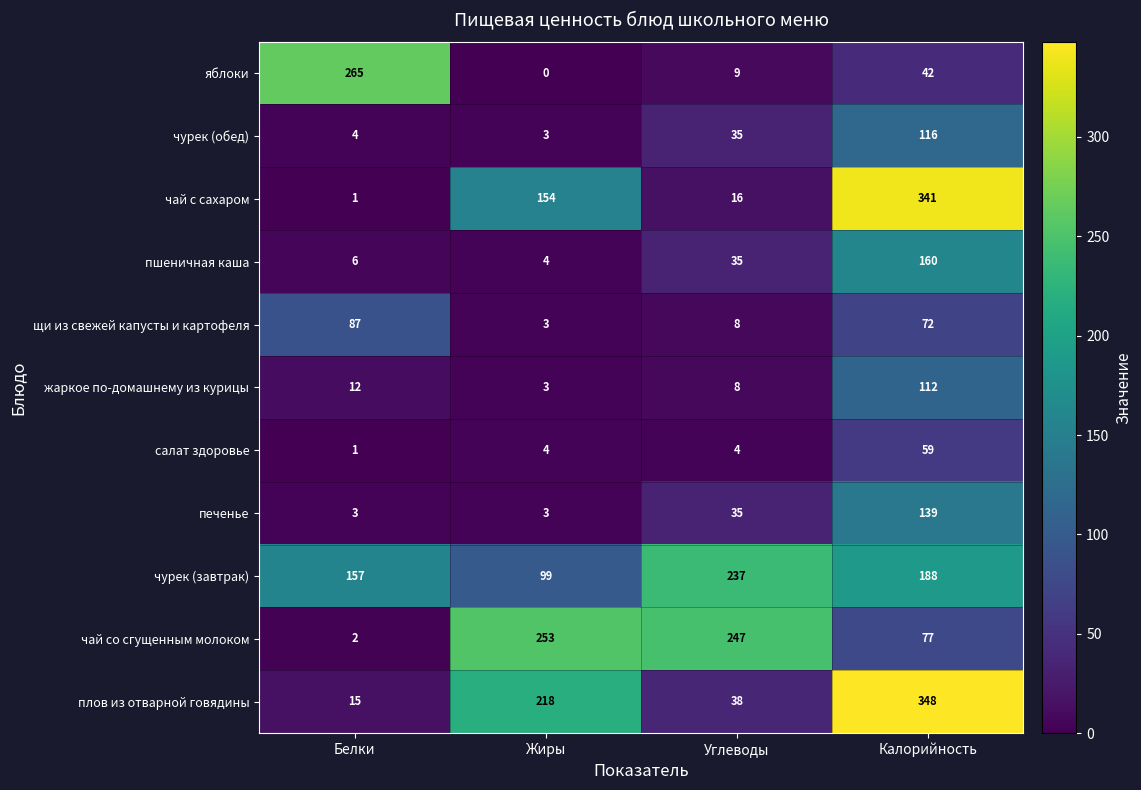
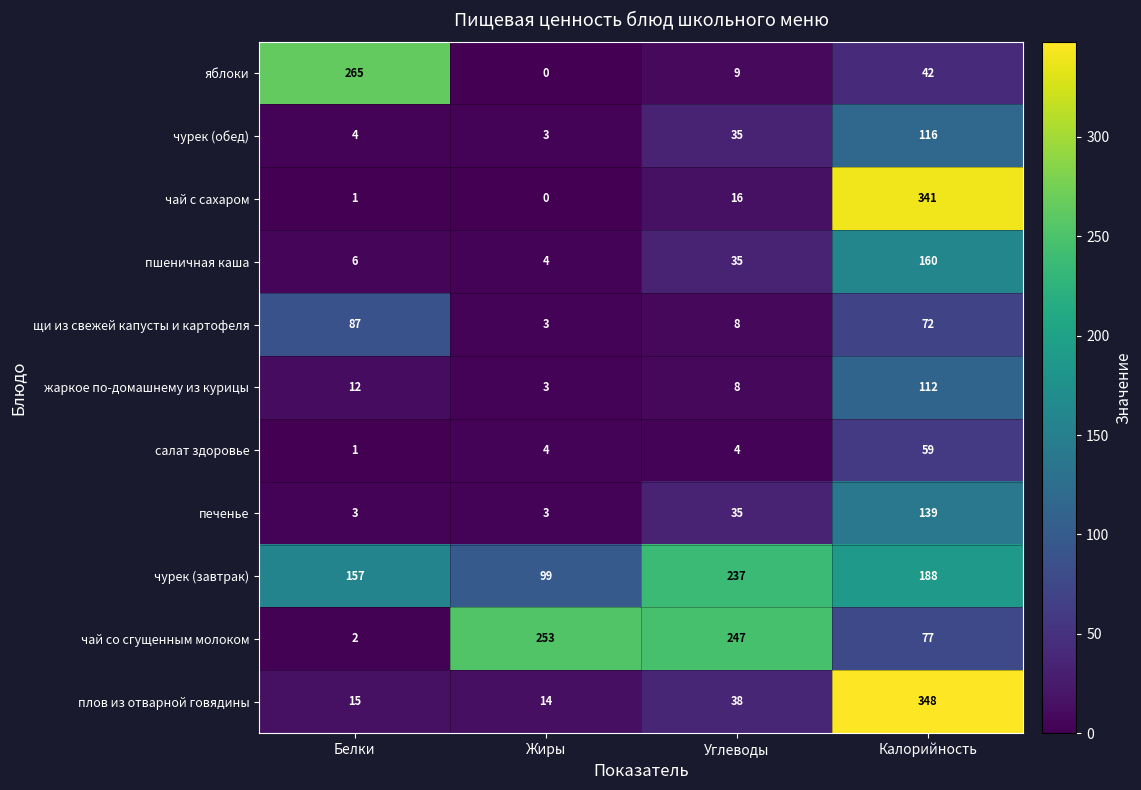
чай с сахаром, Жиры: 154 -> 0
плов из отварной говядины, Жиры: 218 -> 14
